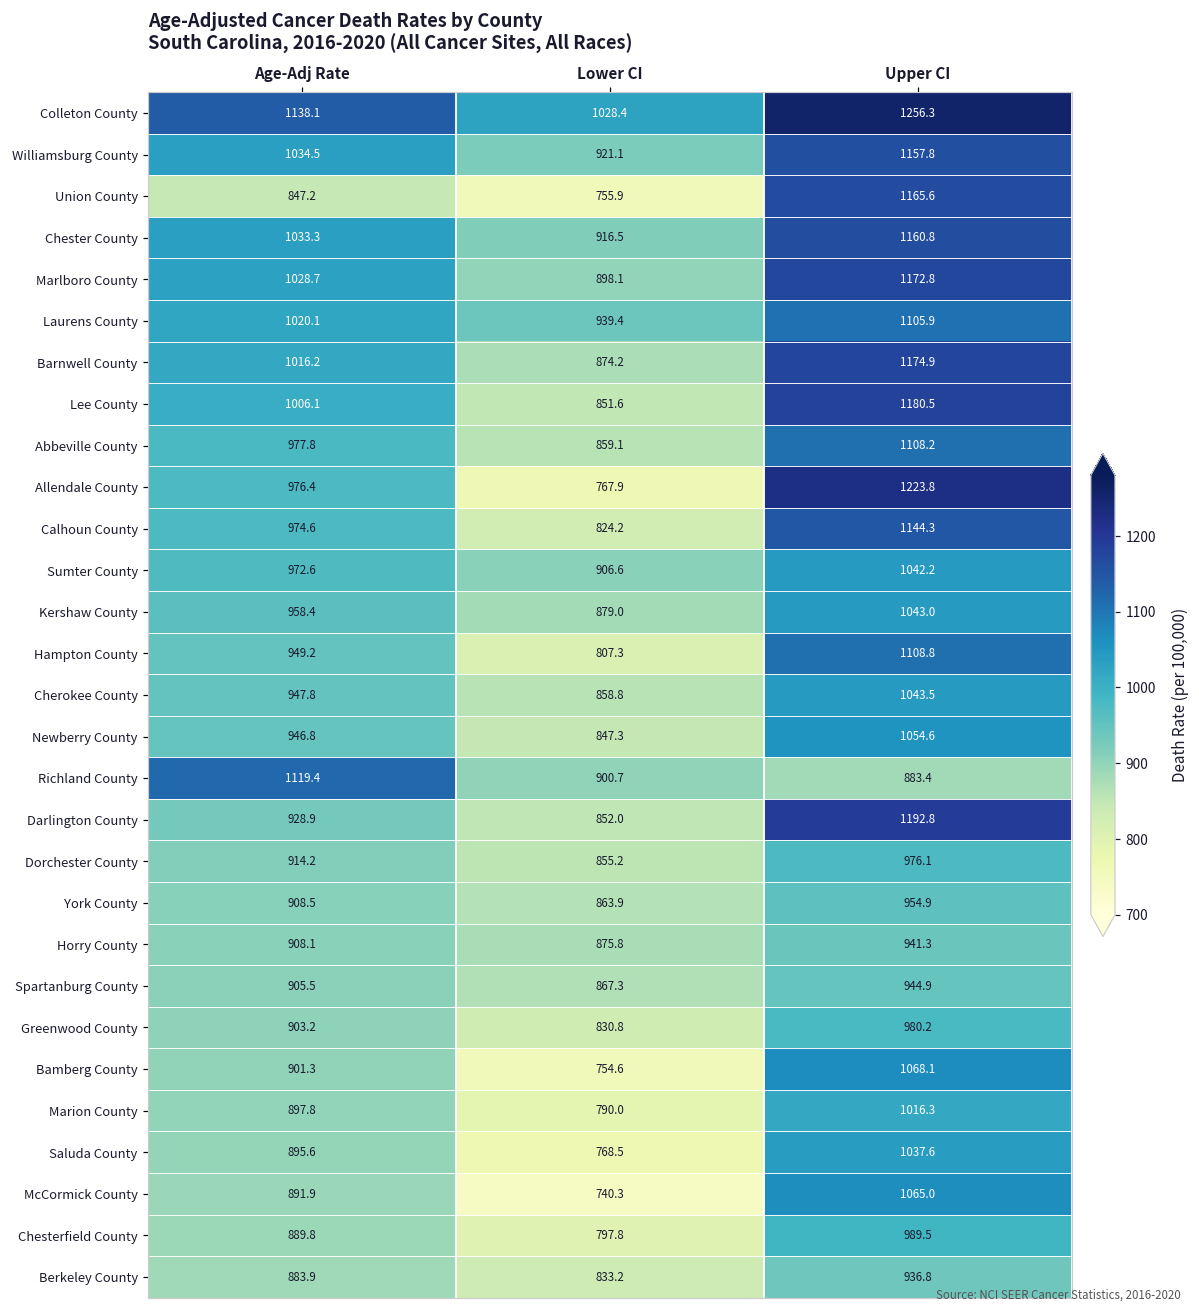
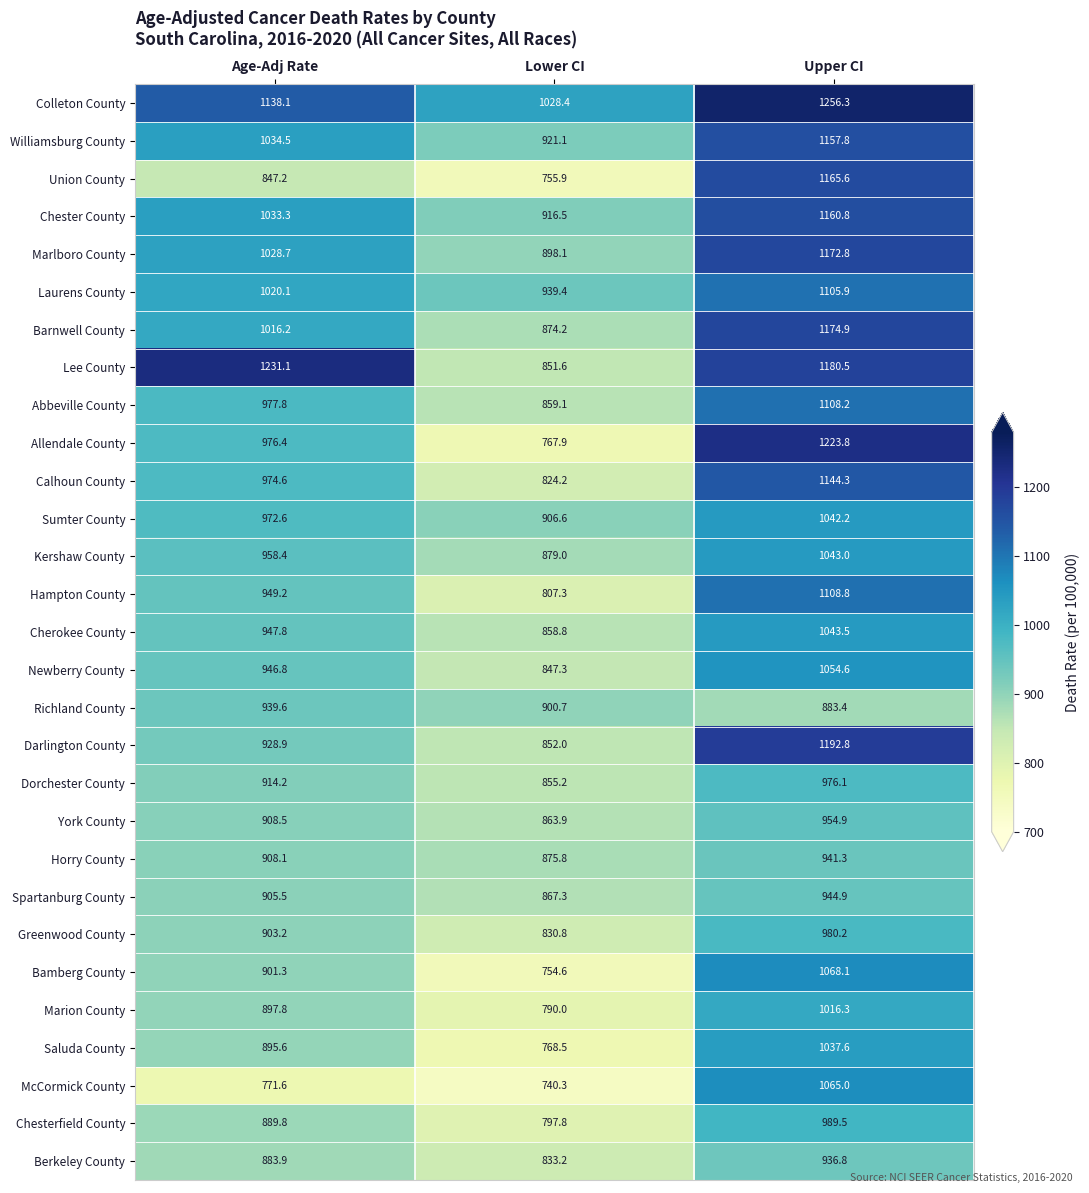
Lee County, Age-Adj Rate: 1006.1 -> 1231.1
Richland County, Age-Adj Rate: 1119.4 -> 939.6
McCormick County, Age-Adj Rate: 891.9 -> 771.6
